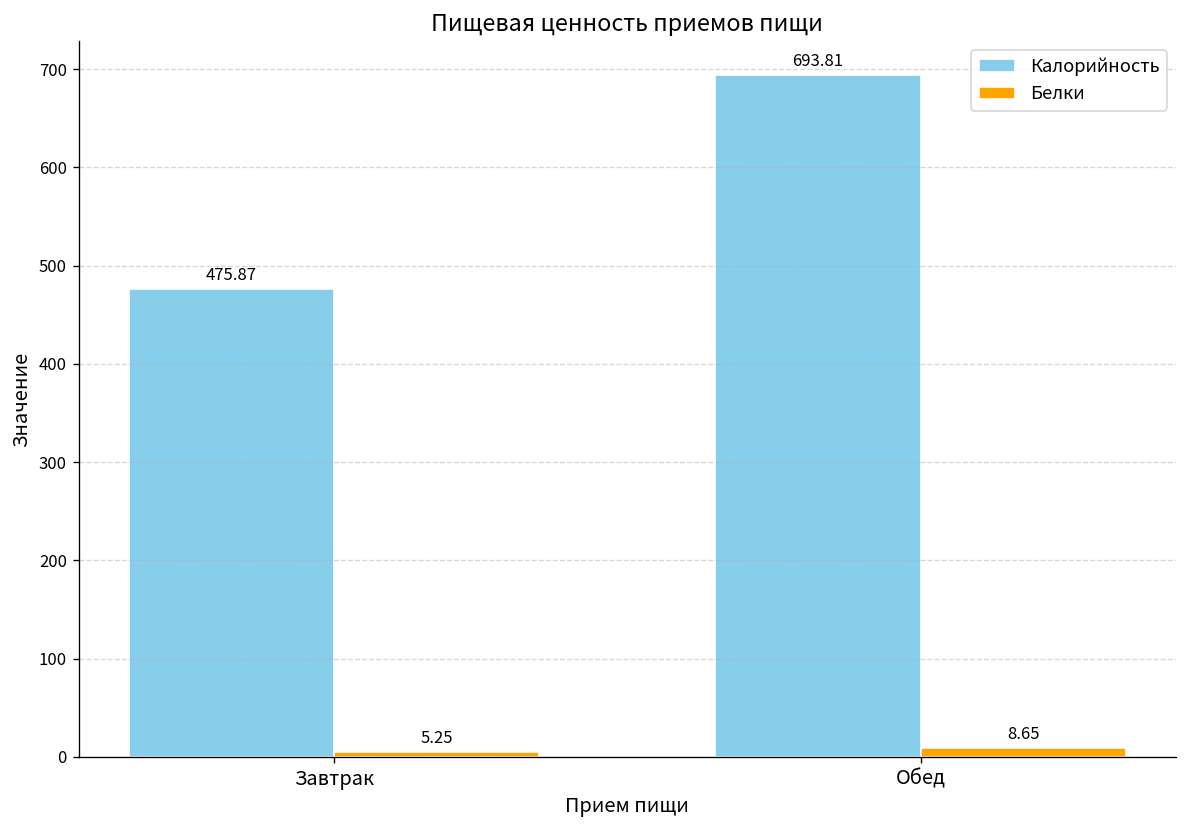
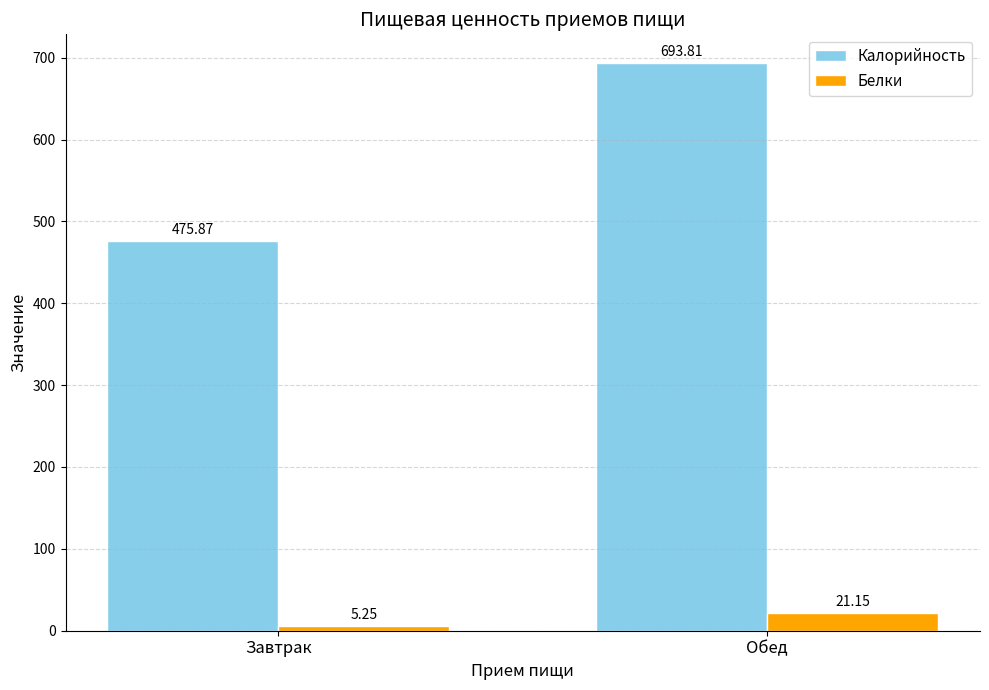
Белки, Обед: 8.65 -> 21.15
